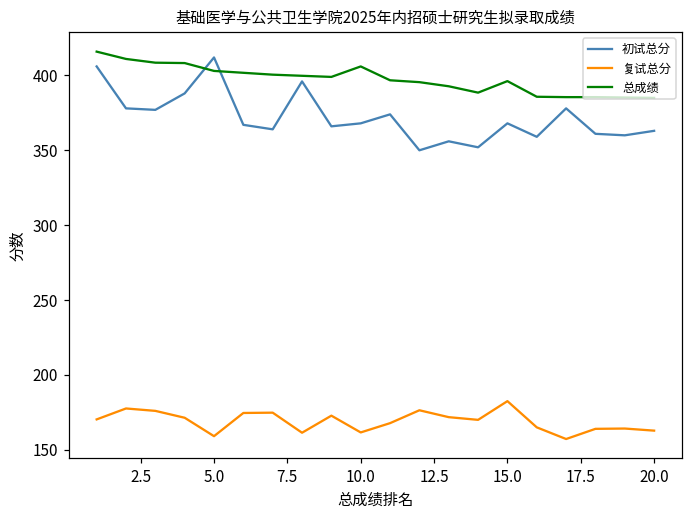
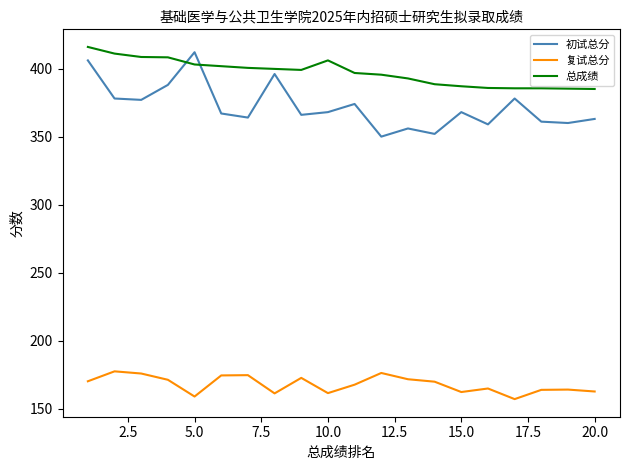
复试总分, 15.0: 183 -> 162
总成绩, 15.0: 396 -> 387
